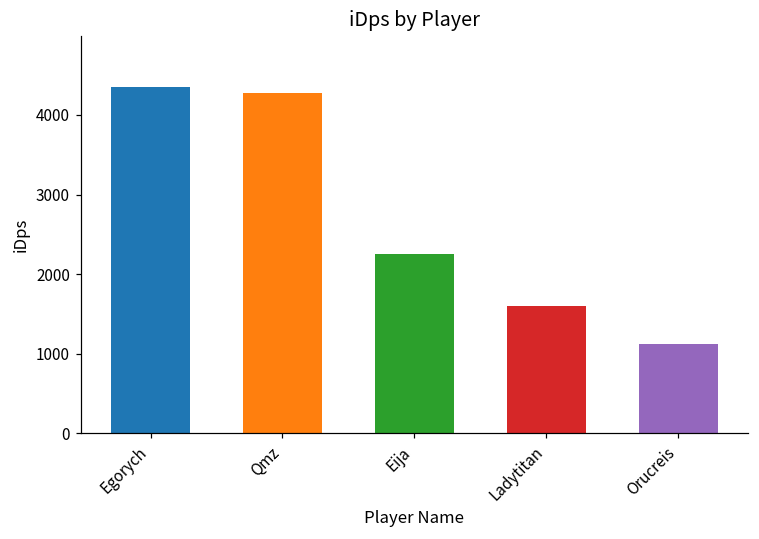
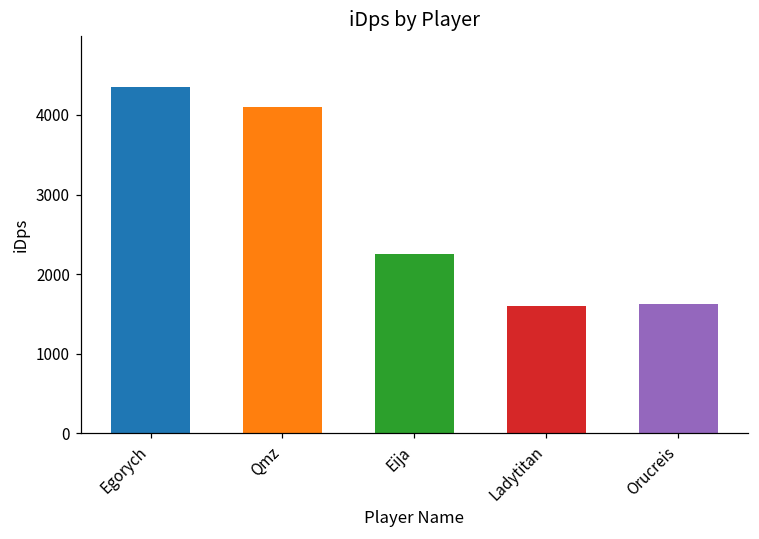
Qmz: 4300 -> 4100
Orucreis: 1100 -> 1600
